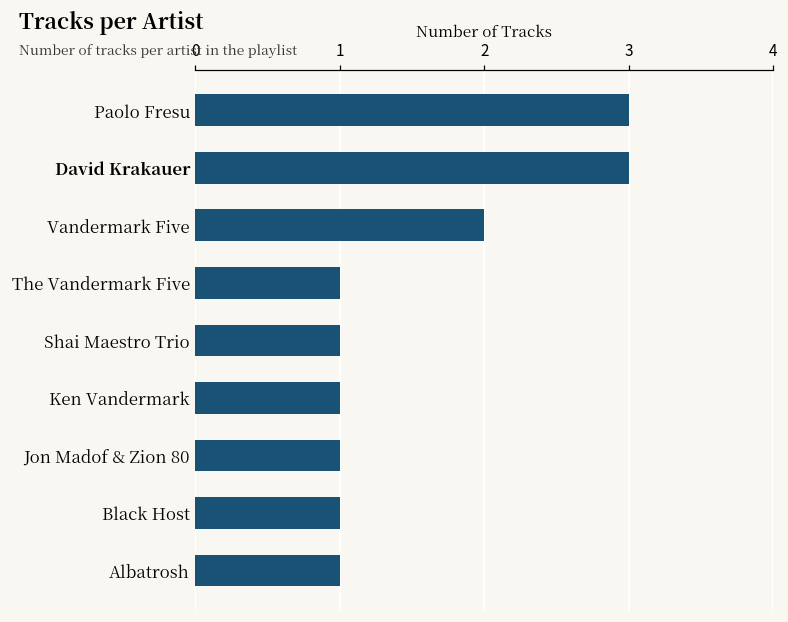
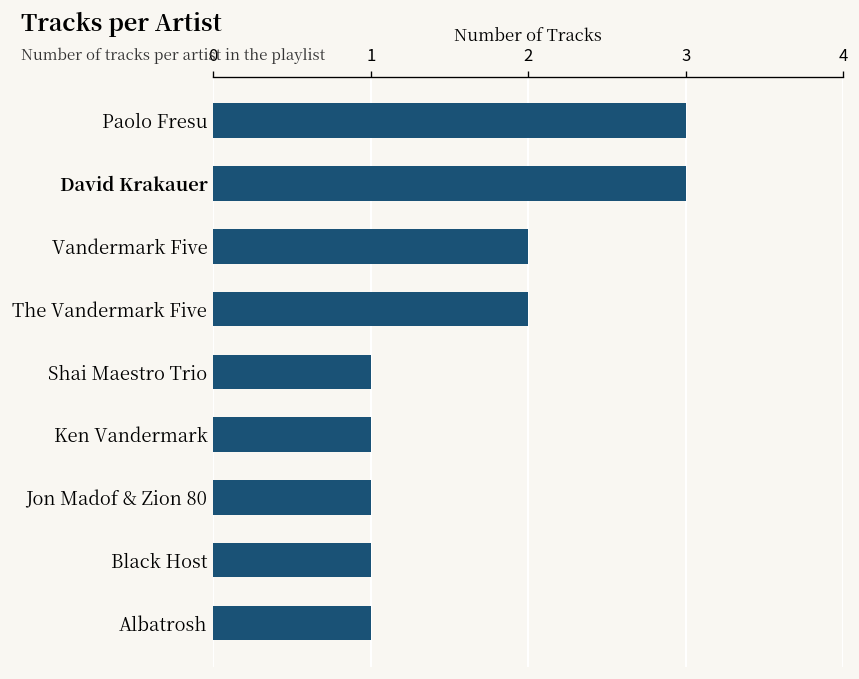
The Vandermark Five: 1 -> 2
